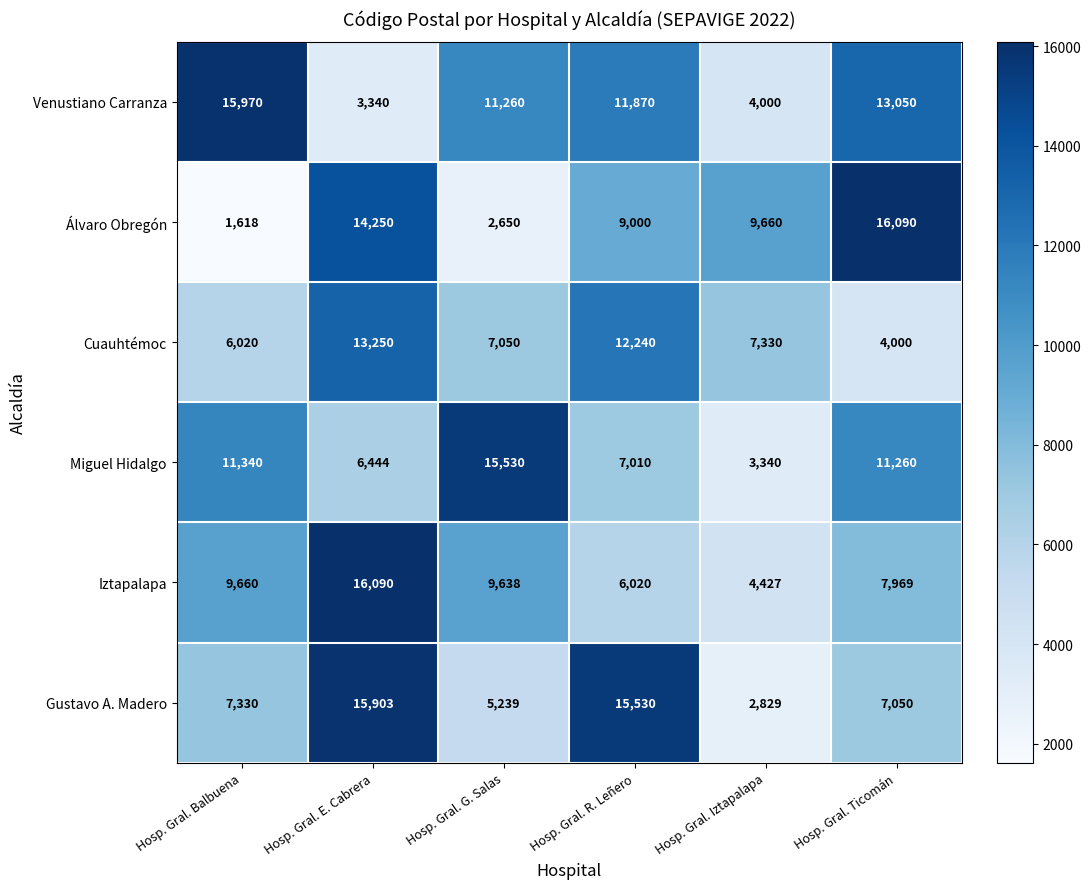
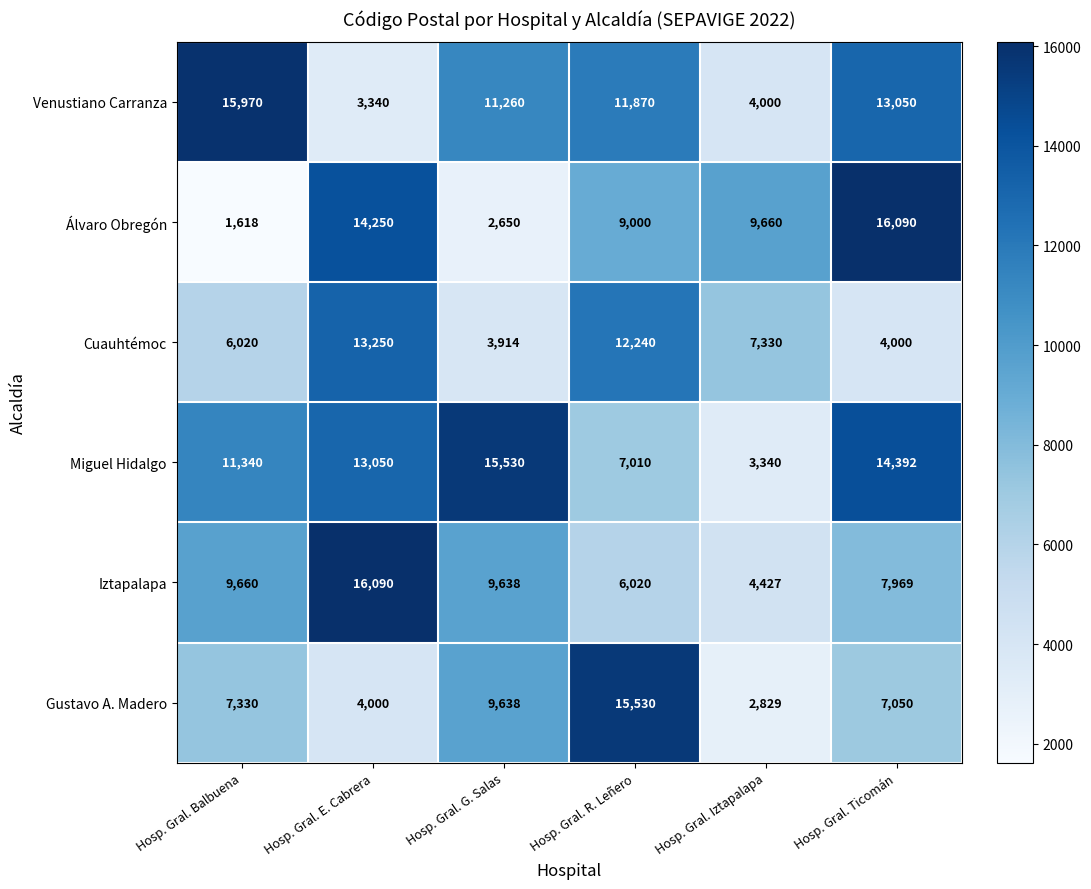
Cuauhtémoc, Hosp. Gral. G. Salas: 7,050 -> 3,914
Miguel Hidalgo, Hosp. Gral. E. Cabrera: 6,444 -> 13,050
Miguel Hidalgo, Hosp. Gral. Ticomán: 11,260 -> 14,392
Gustavo A. Madero, Hosp. Gral. E. Cabrera: 15,903 -> 4,000
Gustavo A. Madero, Hosp. Gral. G. Salas: 5,239 -> 9,638
